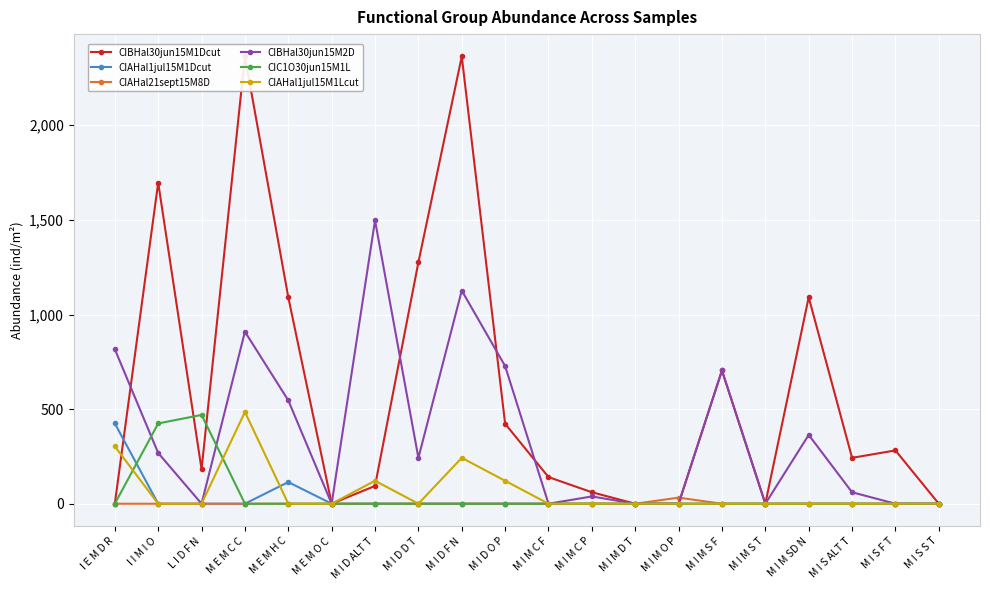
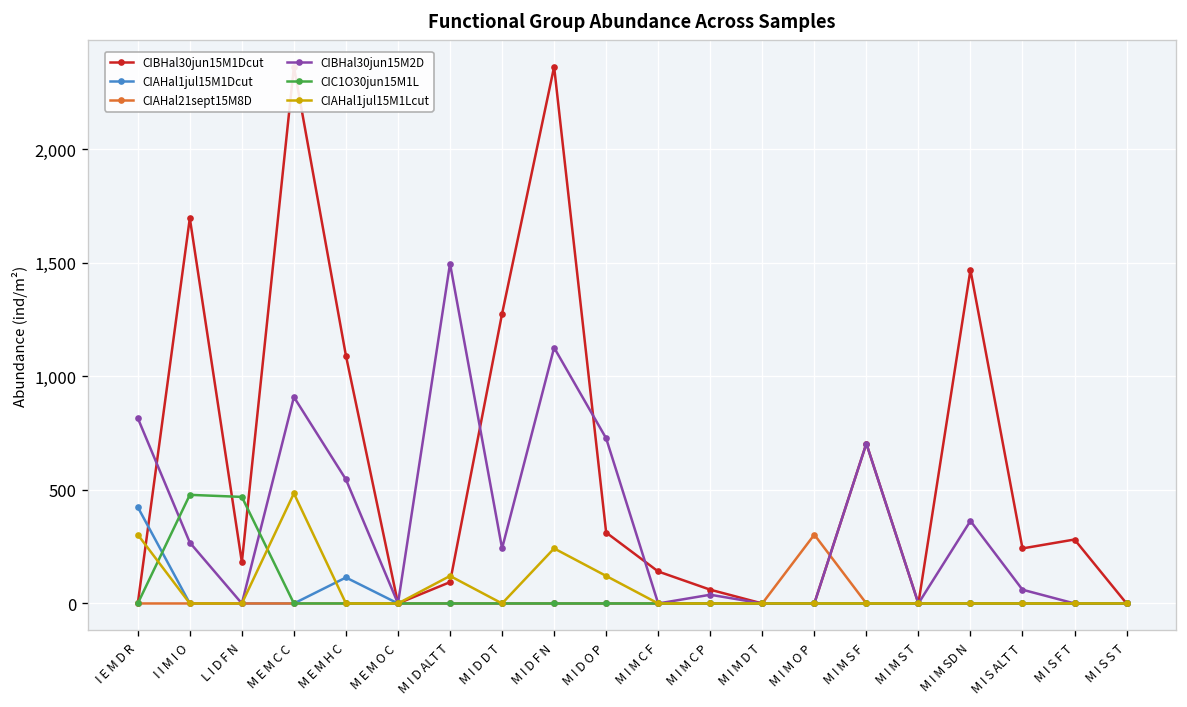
CIC1O30jun15M1L, I I M I O: 420 -> 480
CIBHal30jun15M1Dcut, M I D O P: 420 -> 310
CIAHal21sept15M8D, M I M O P: 30 -> 300
CIBHal30jun15M1Dcut, M I M SD N: 1,090 -> 1,470
